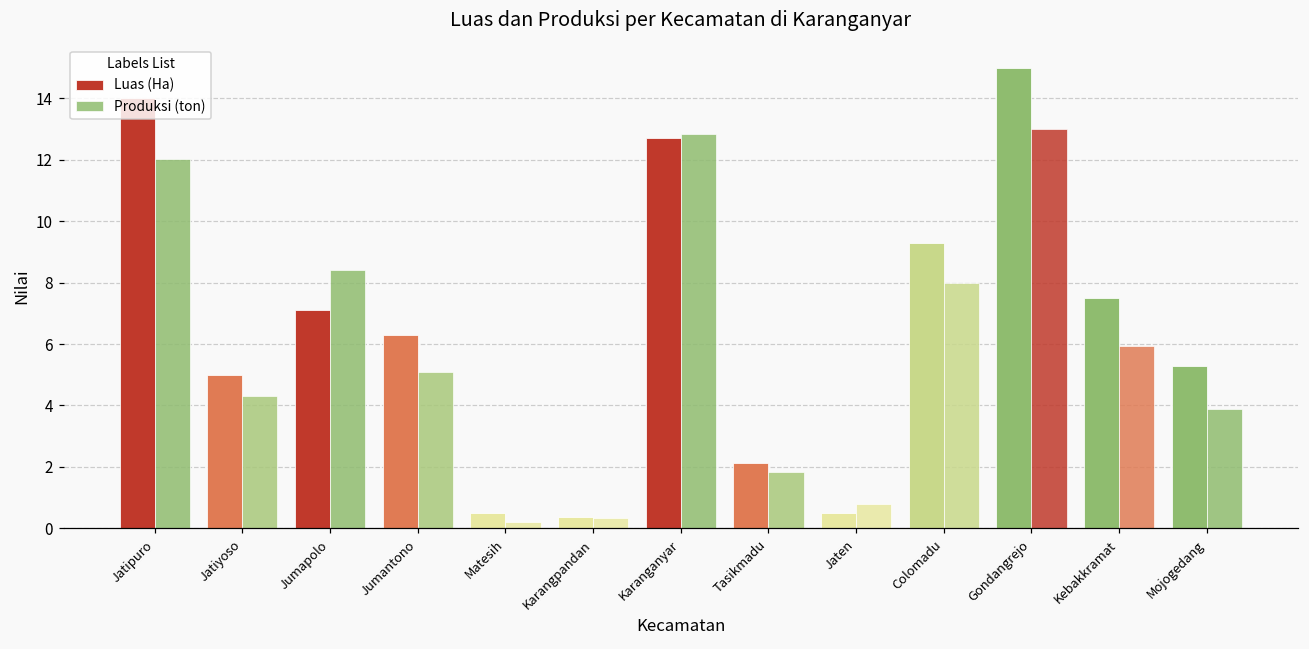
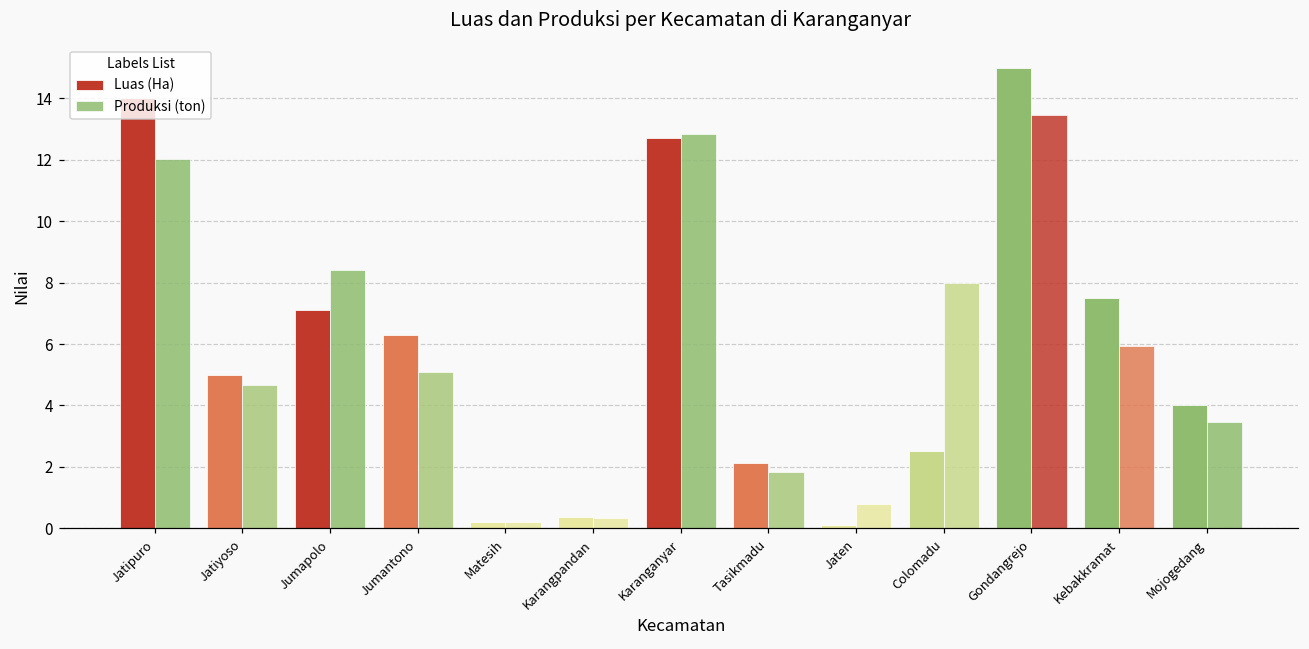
Produksi (ton), Jatiyoso: 4.3 -> 4.7
Luas (Ha), Matesih: 0.5 -> 0.2
Luas (Ha), Jaten: 0.5 -> 0.1
Luas (Ha), Colomadu: 9.3 -> 2.5
Produksi (ton), Gondangrejo: 13.0 -> 13.5
Luas (Ha), Mojogedang: 5.3 -> 4.0
Produksi (ton), Mojogedang: 3.9 -> 3.4
